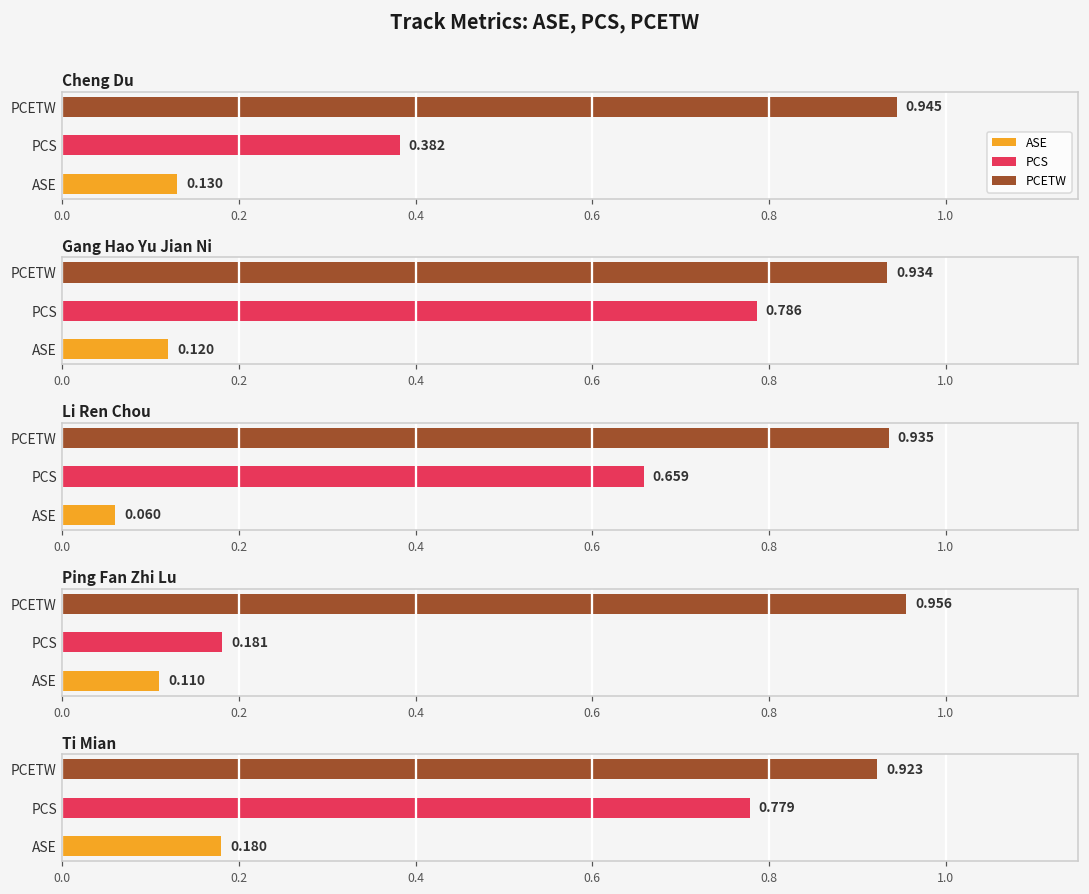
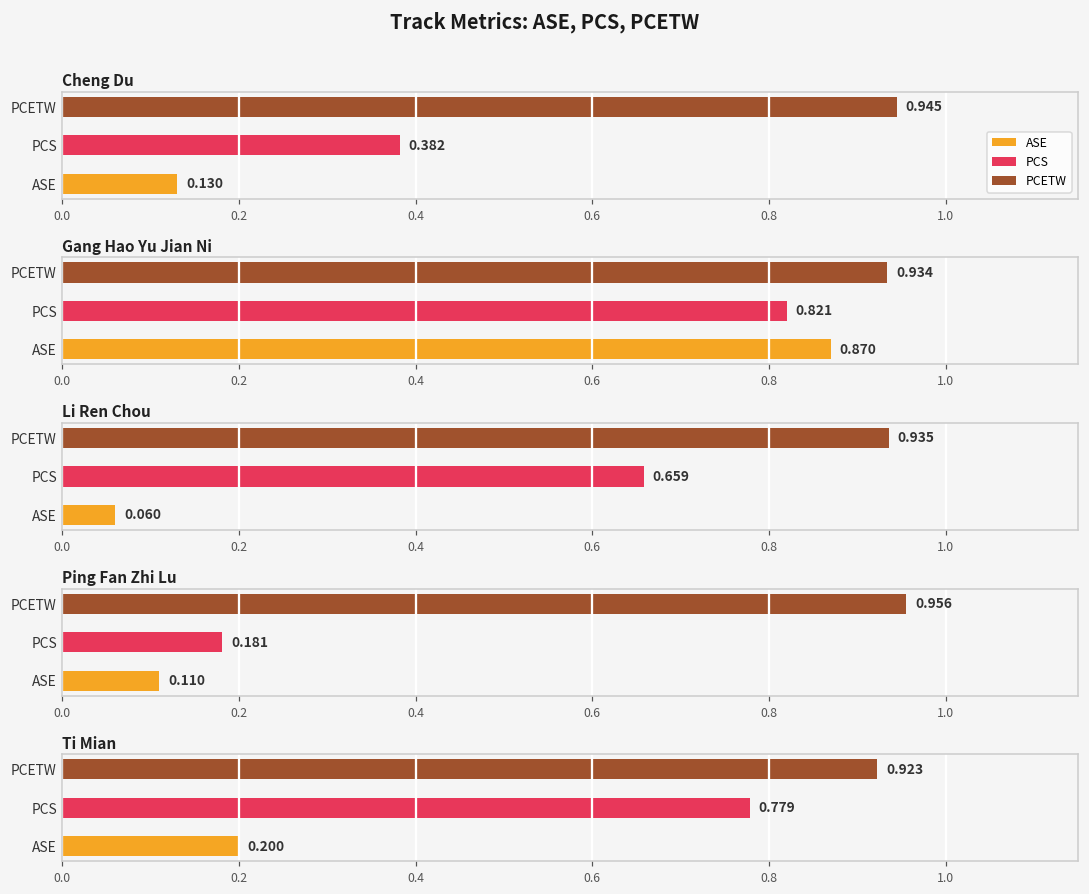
Gang Hao Yu Jian Ni, PCS: 0.786 -> 0.821
Gang Hao Yu Jian Ni, ASE: 0.120 -> 0.870
Ti Mian, ASE: 0.180 -> 0.200
